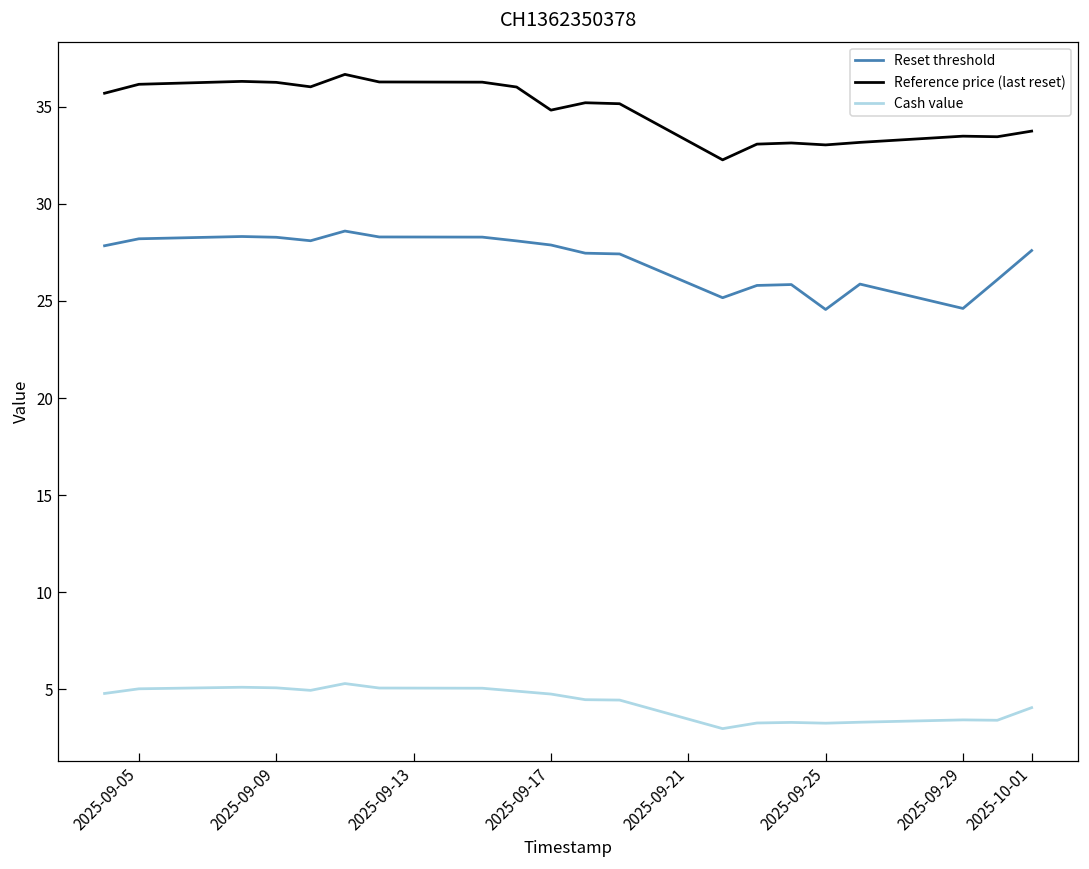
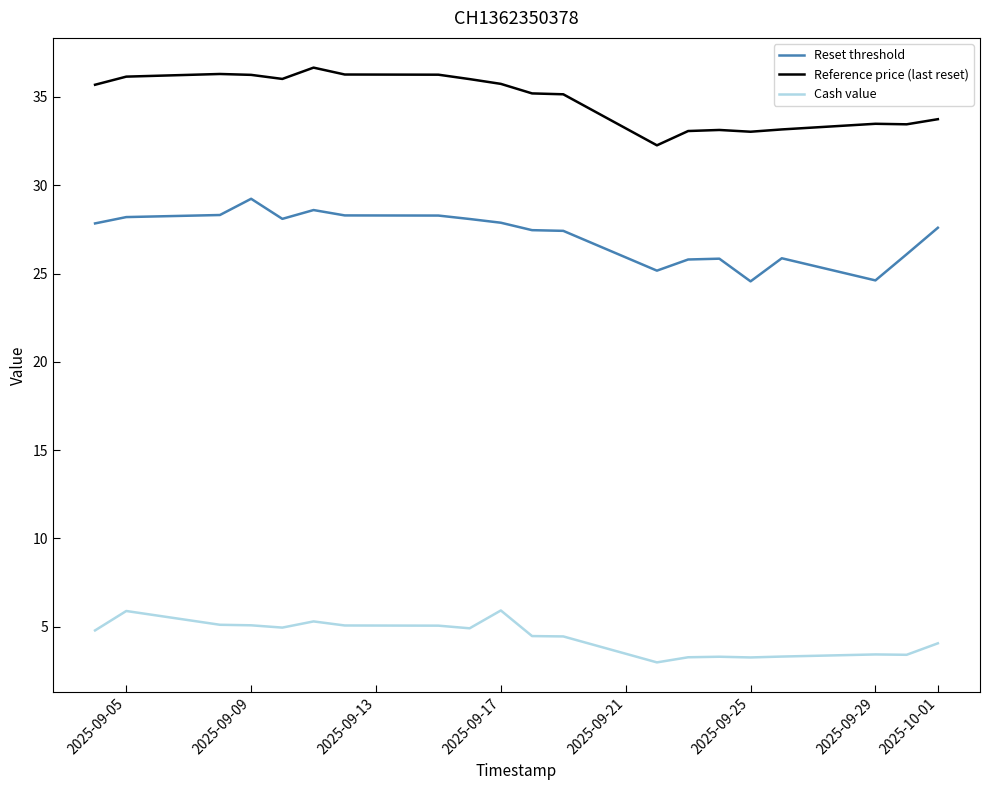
Cash value, 2025-09-05: 5.0 -> 5.9
Reset threshold, 2025-09-09: 28.3 -> 29.2
Reference price (last reset), 2025-09-17: 34.8 -> 35.7
Cash value, 2025-09-17: 4.8 -> 5.9
